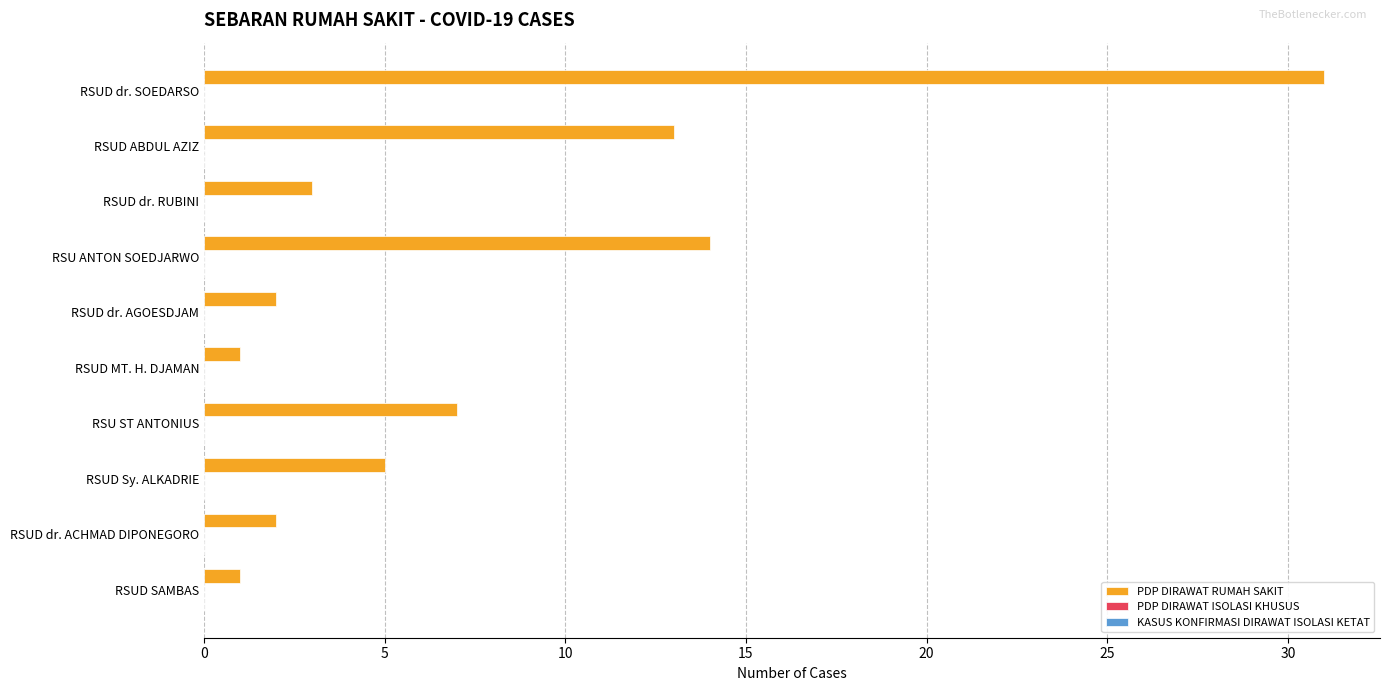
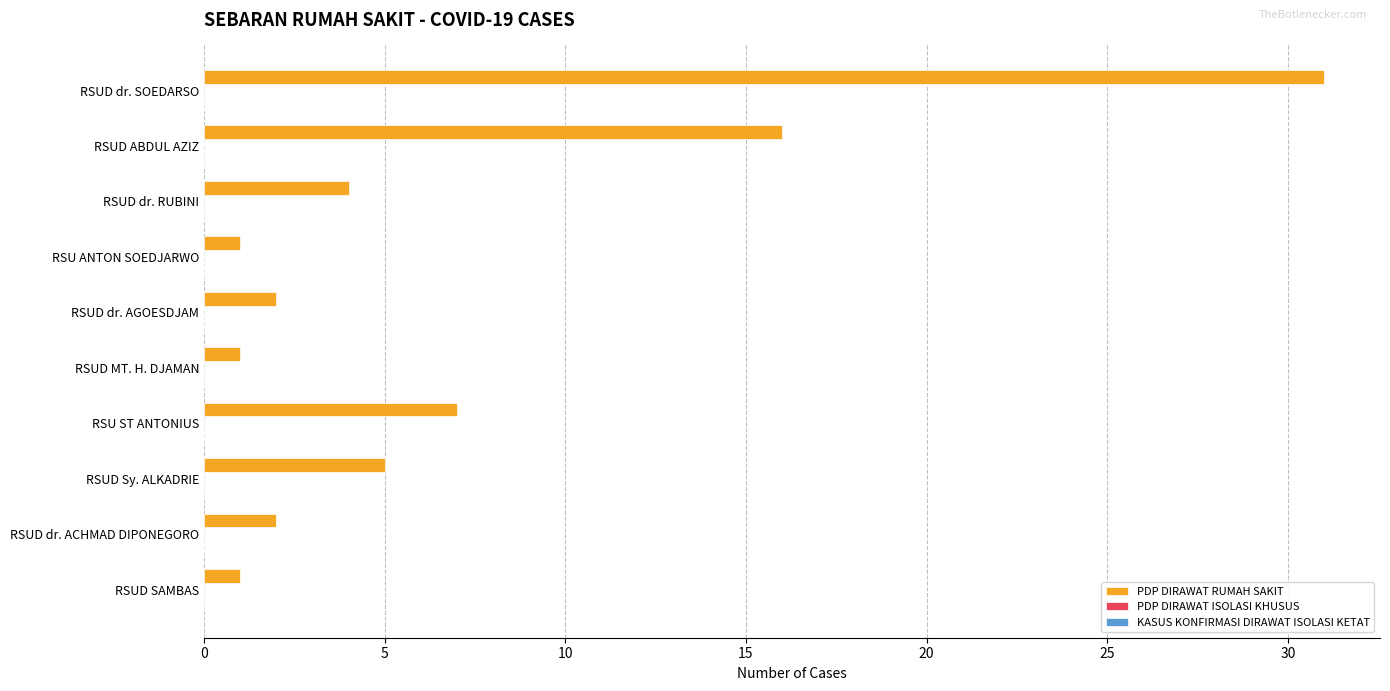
PDP DIRAWAT RUMAH SAKIT, RSUD ABDUL AZIZ: 13 -> 16
PDP DIRAWAT RUMAH SAKIT, RSUD dr. RUBINI: 3 -> 4
PDP DIRAWAT RUMAH SAKIT, RSU ANTON SOEDJARWO: 14 -> 1
